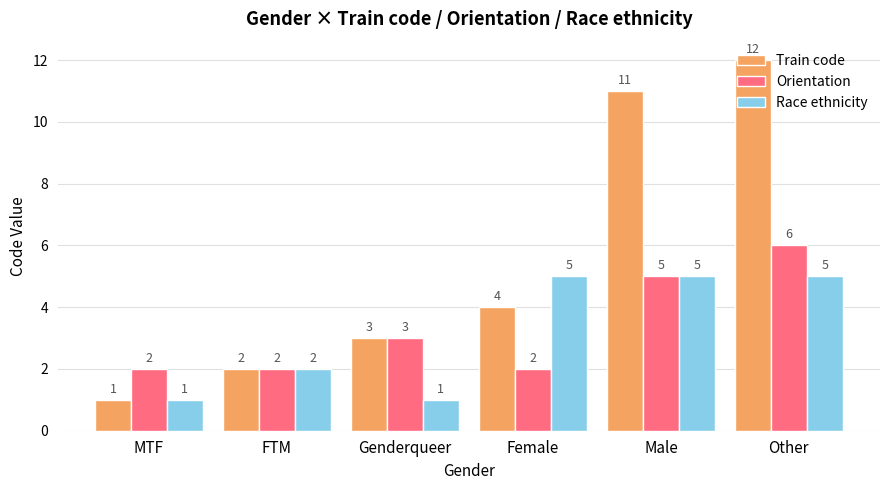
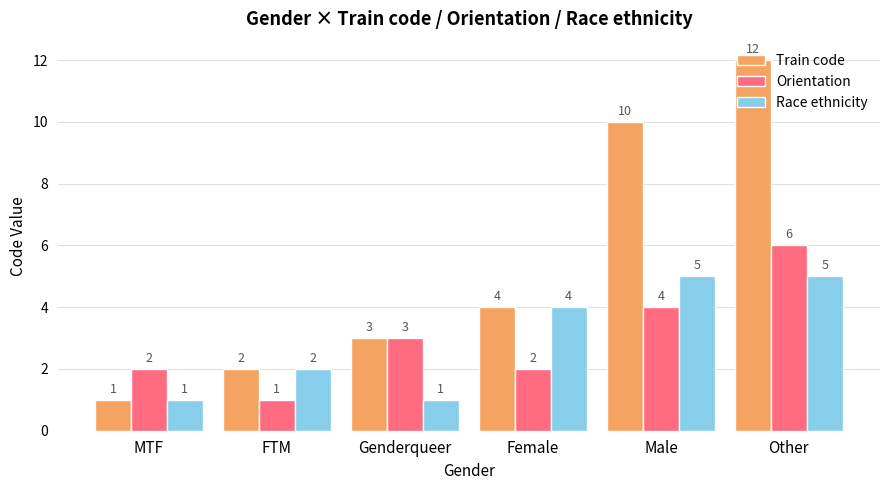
Orientation, FTM: 2 -> 1
Race ethnicity, Female: 5 -> 4
Train code, Male: 11 -> 10
Orientation, Male: 5 -> 4
